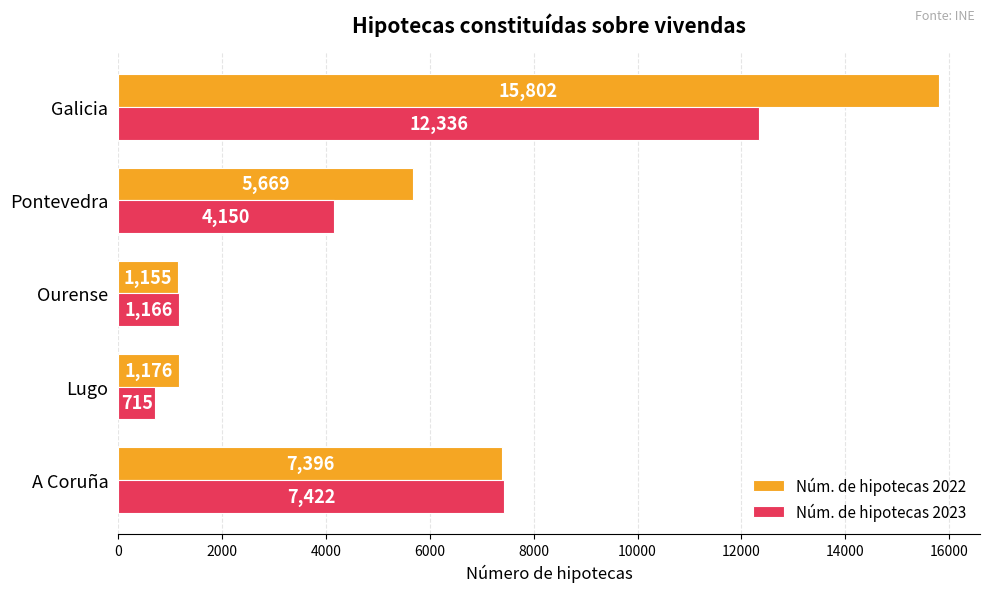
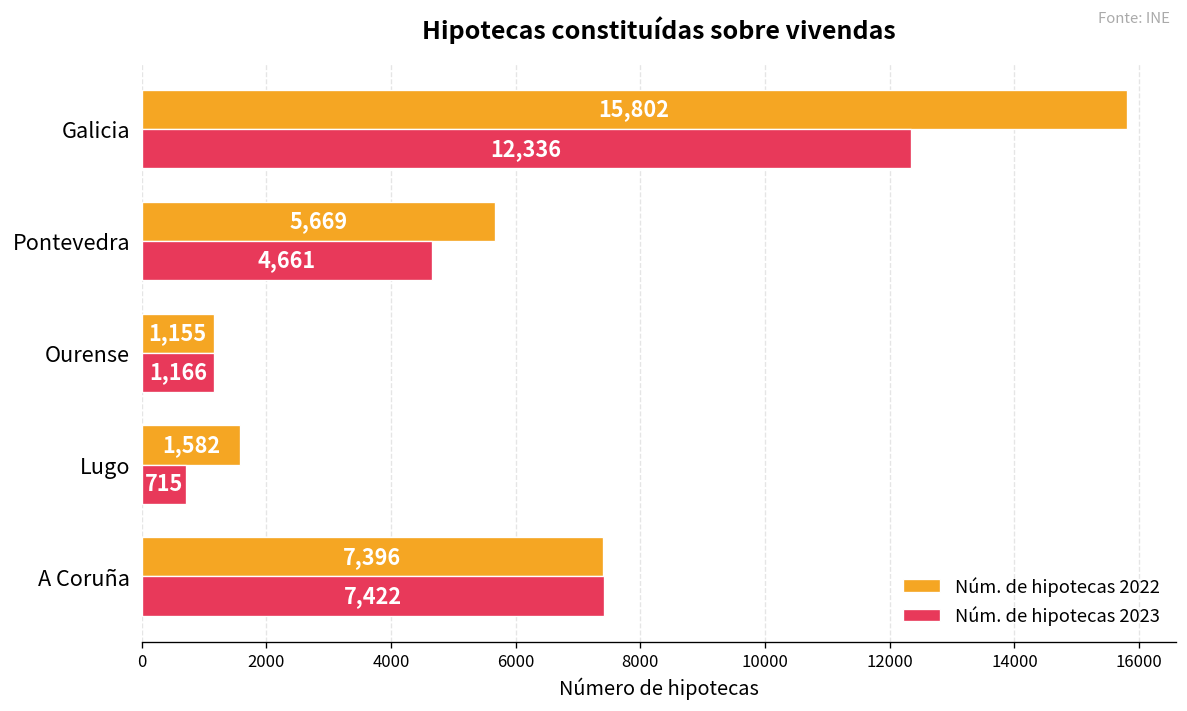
Núm. de hipotecas 2023, Pontevedra: 4,150 -> 4,661
Núm. de hipotecas 2022, Lugo: 1,176 -> 1,582
